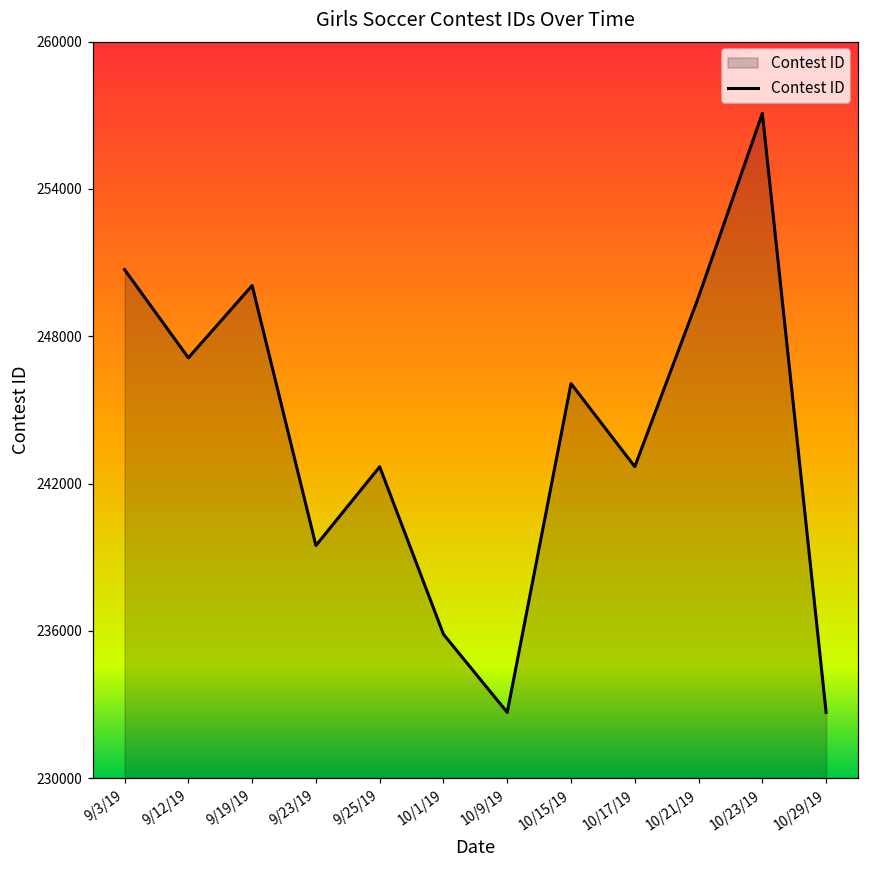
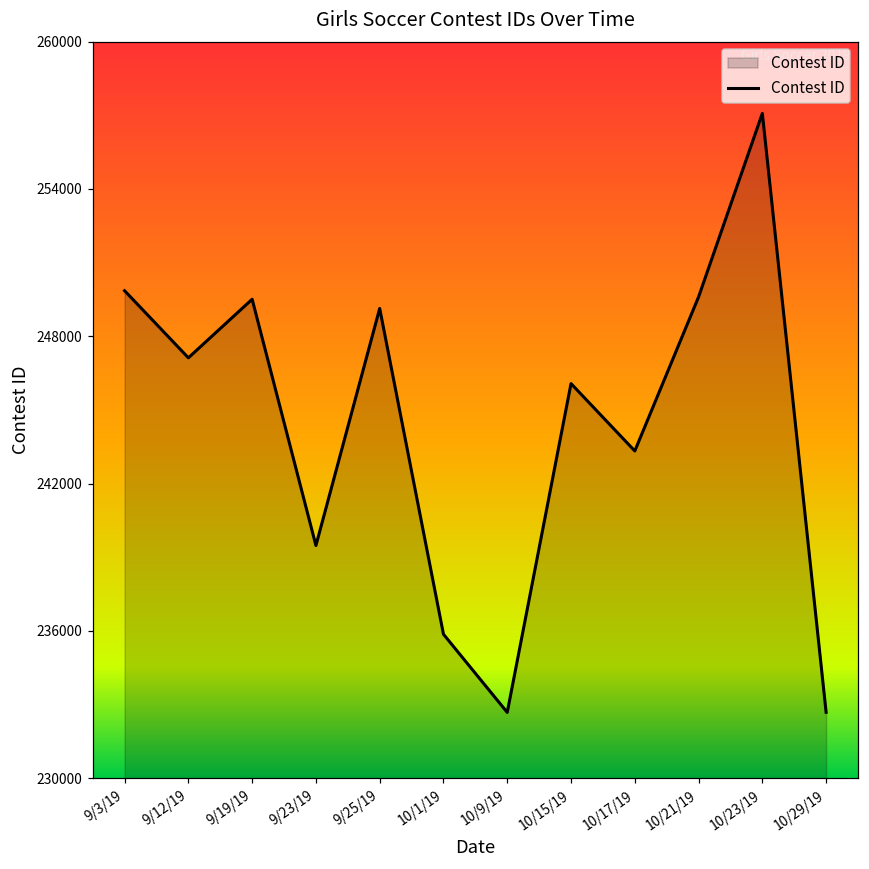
9/3/19: 250700 -> 249900
9/19/19: 250100 -> 249500
9/25/19: 242700 -> 249100
10/17/19: 242700 -> 243300
